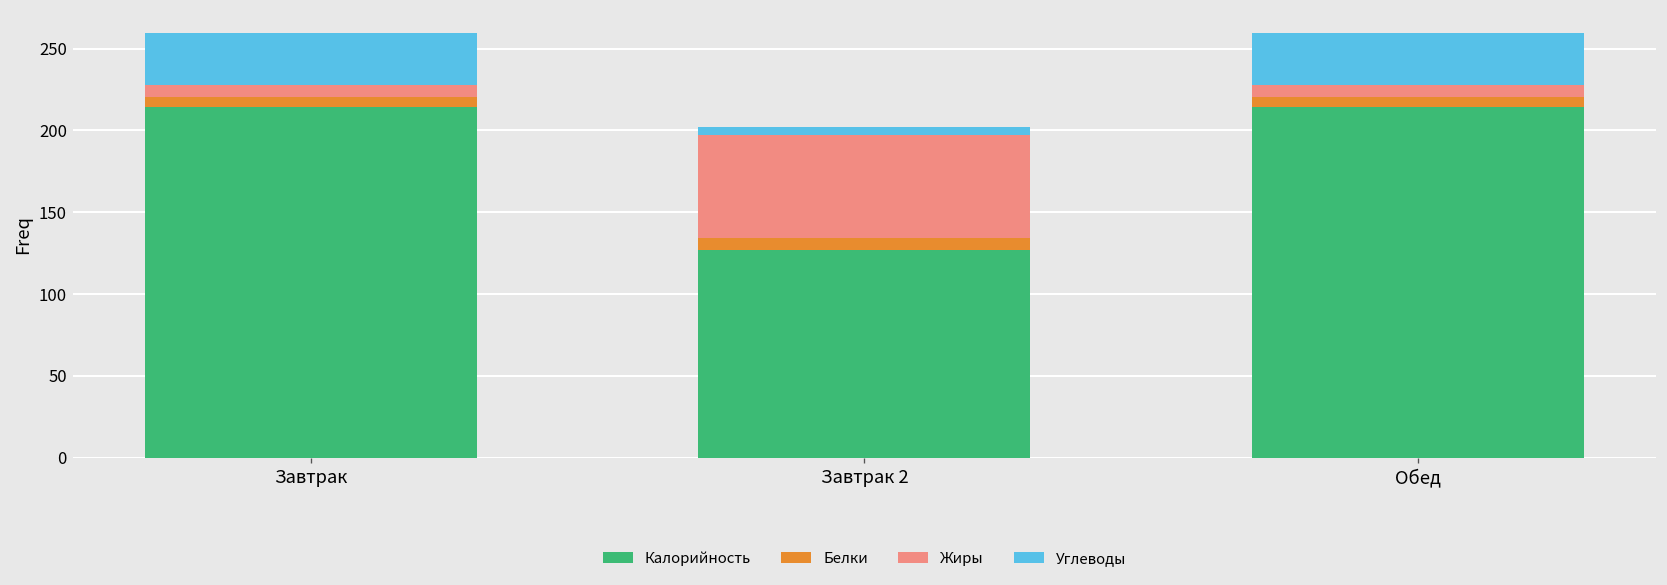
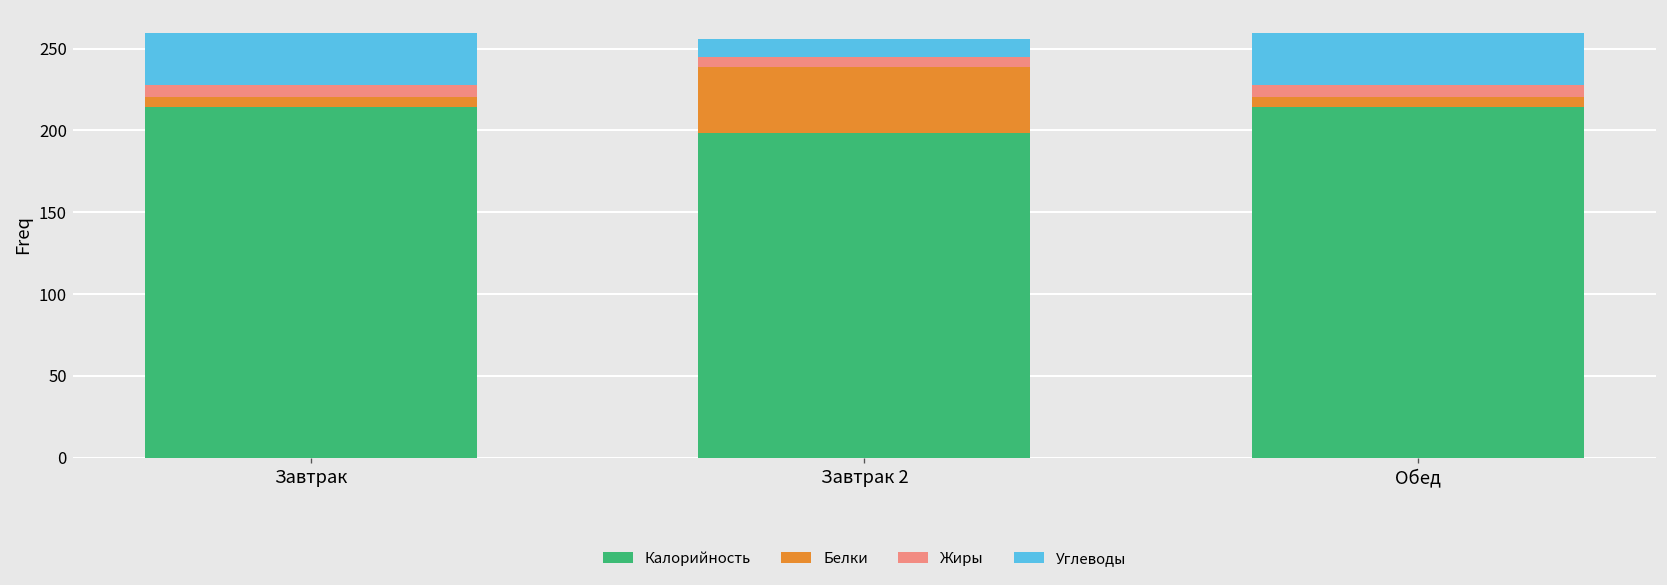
Калорийность, Завтрак 2: 127 -> 198
Белки, Завтрак 2: 7 -> 40
Жиры, Завтрак 2: 63 -> 6
Углеводы, Завтрак 2: 5 -> 11
